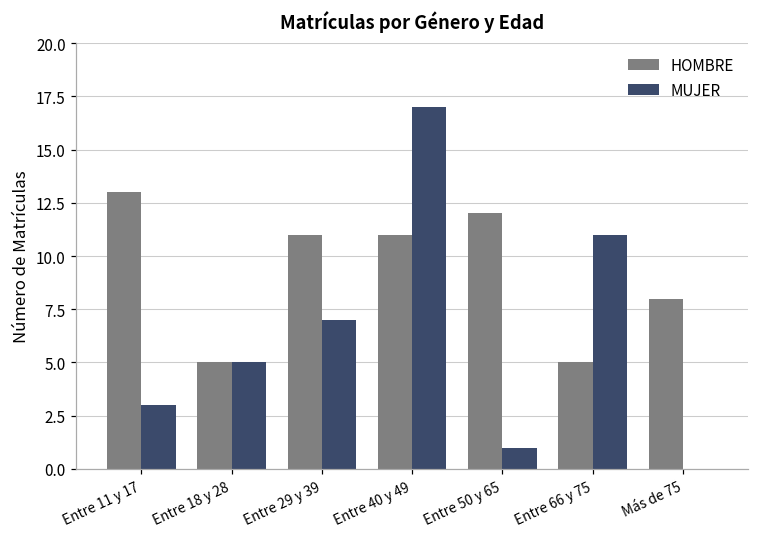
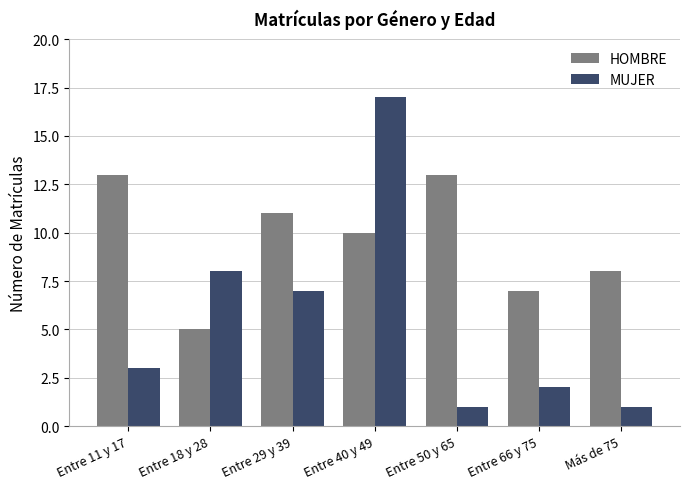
MUJER, Entre 18 y 28: 5 -> 8
HOMBRE, Entre 40 y 49: 11 -> 10
HOMBRE, Entre 50 y 65: 12 -> 13
HOMBRE, Entre 66 y 75: 5 -> 7
MUJER, Entre 66 y 75: 11 -> 2
MUJER, Más de 75: 0 -> 1
